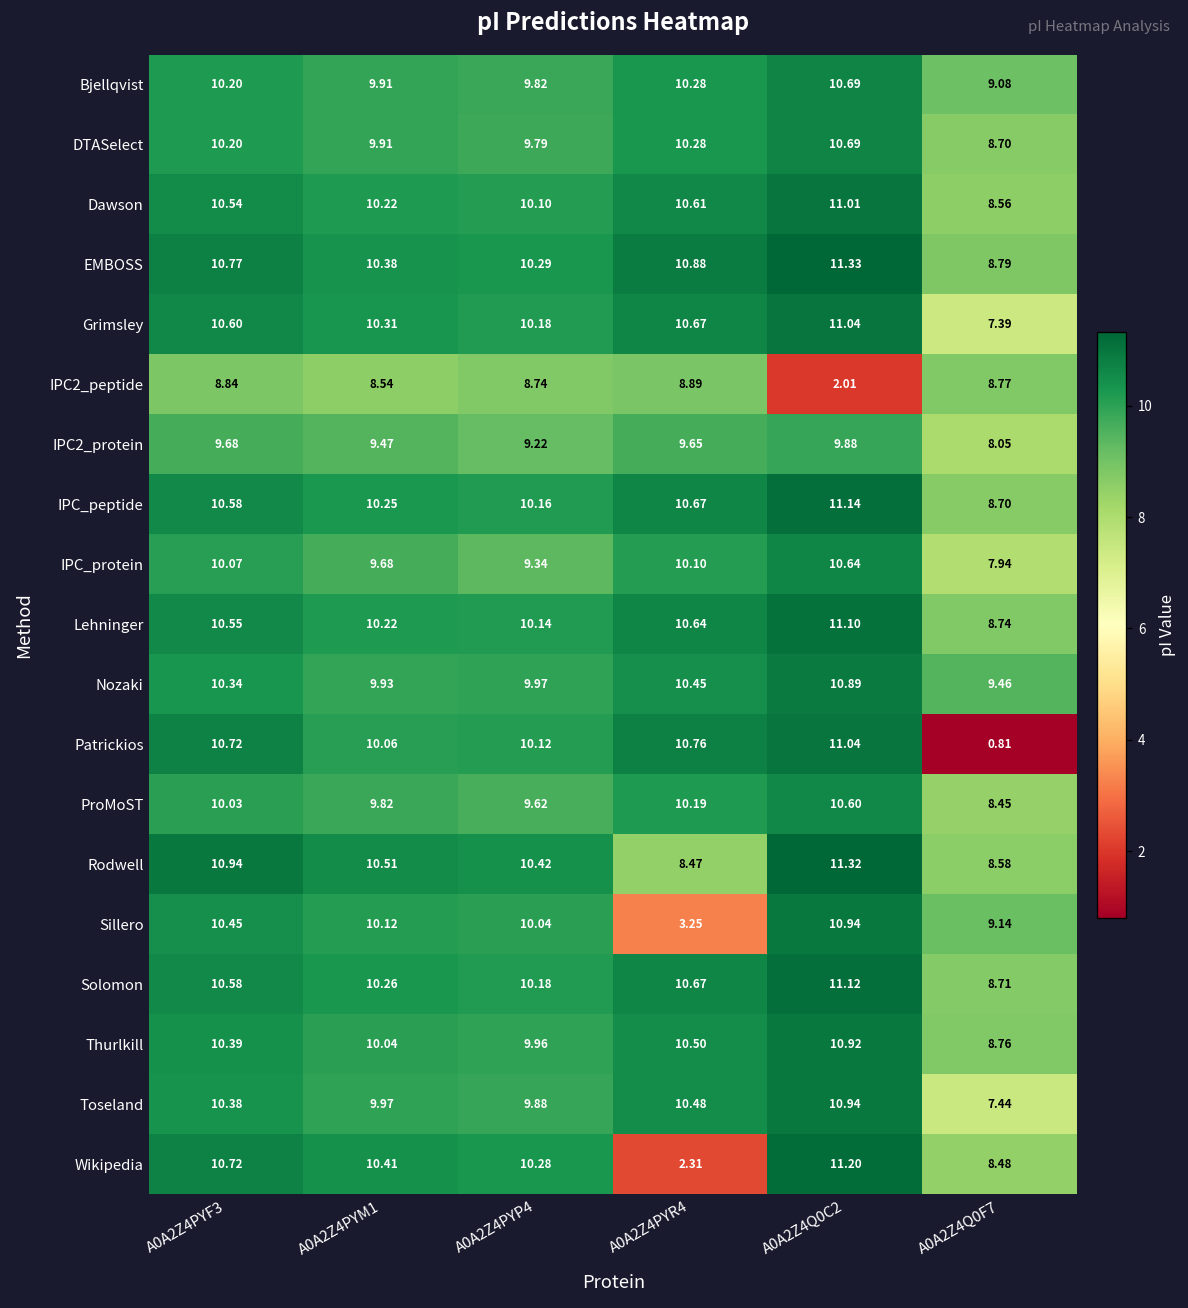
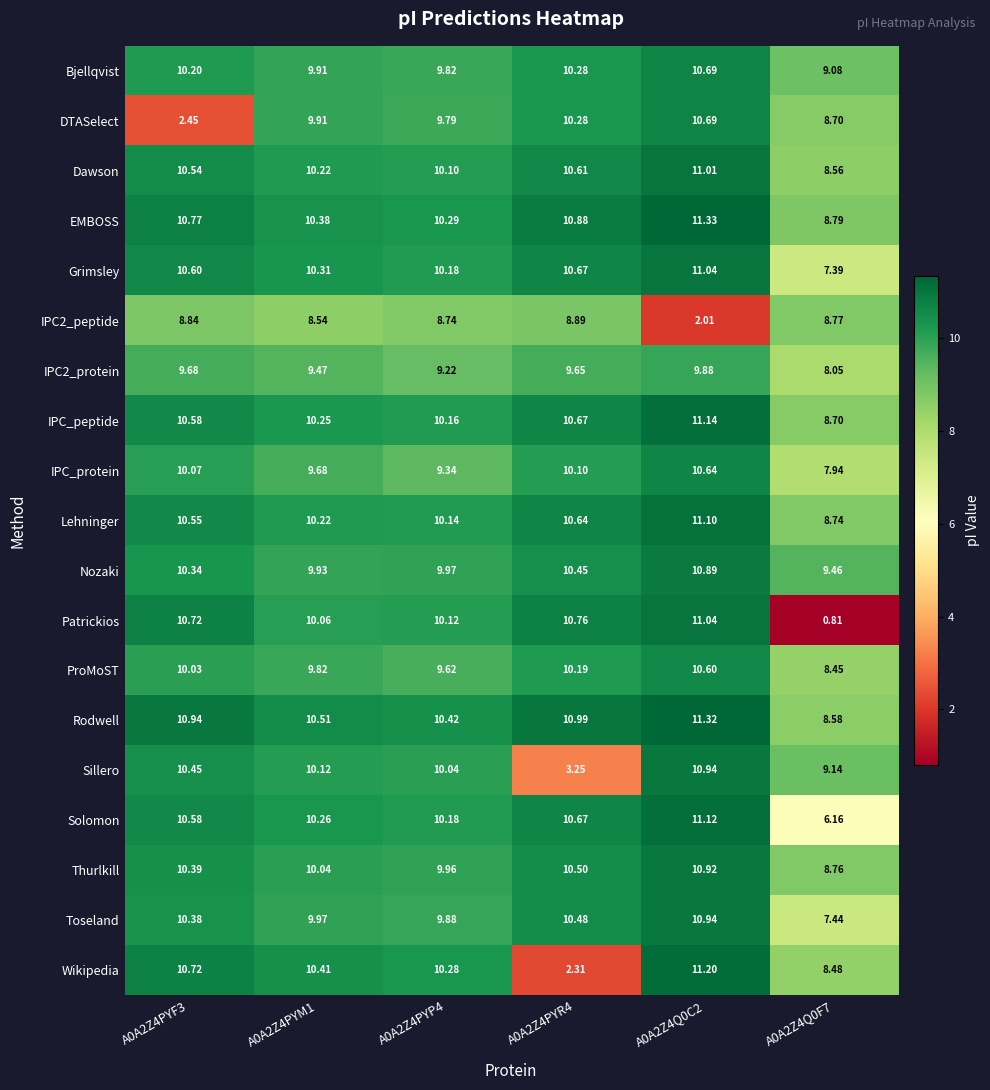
DTASelect, A0A2Z4PYF3: 10.20 -> 2.45
Rodwell, A0A2Z4PYR4: 8.47 -> 10.99
Solomon, A0A2Z4Q0F7: 8.71 -> 6.16
